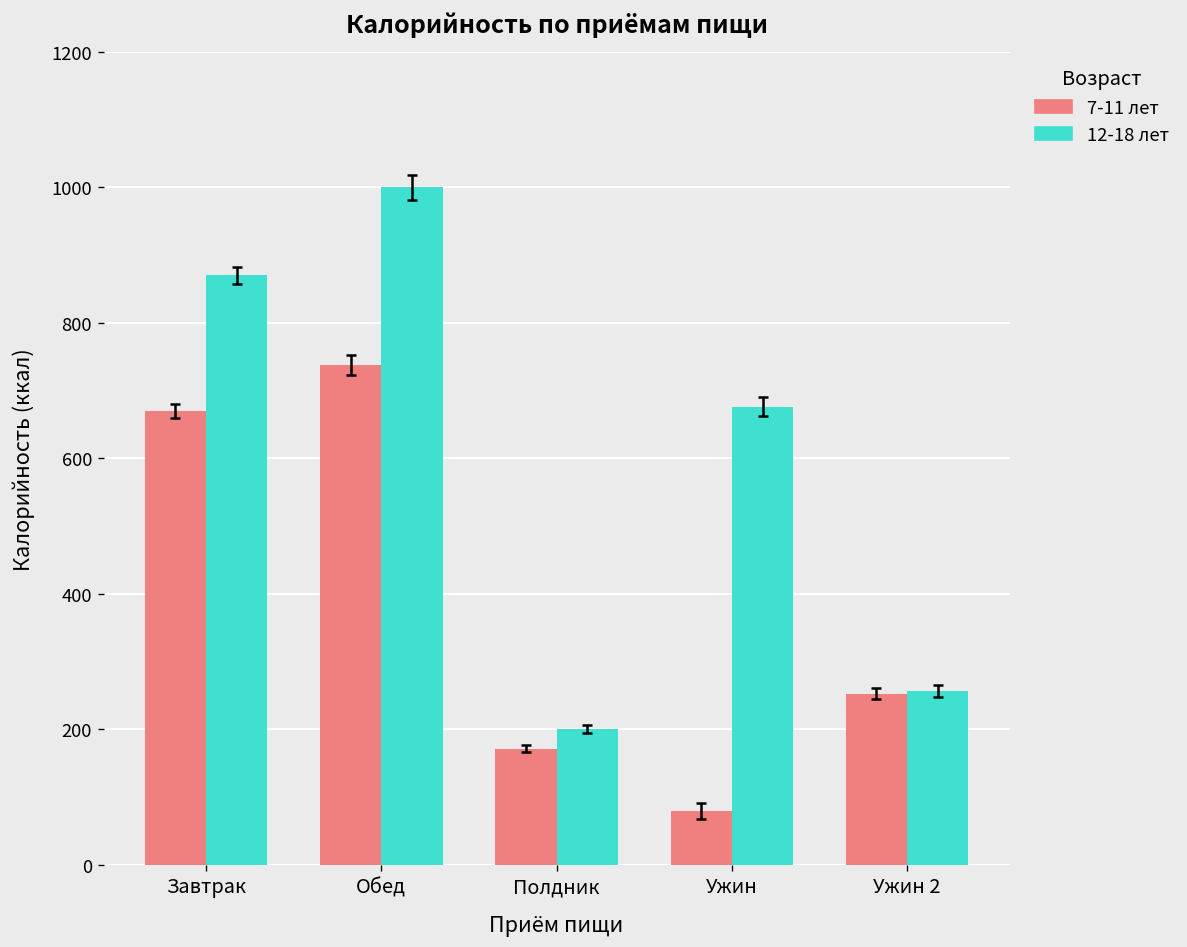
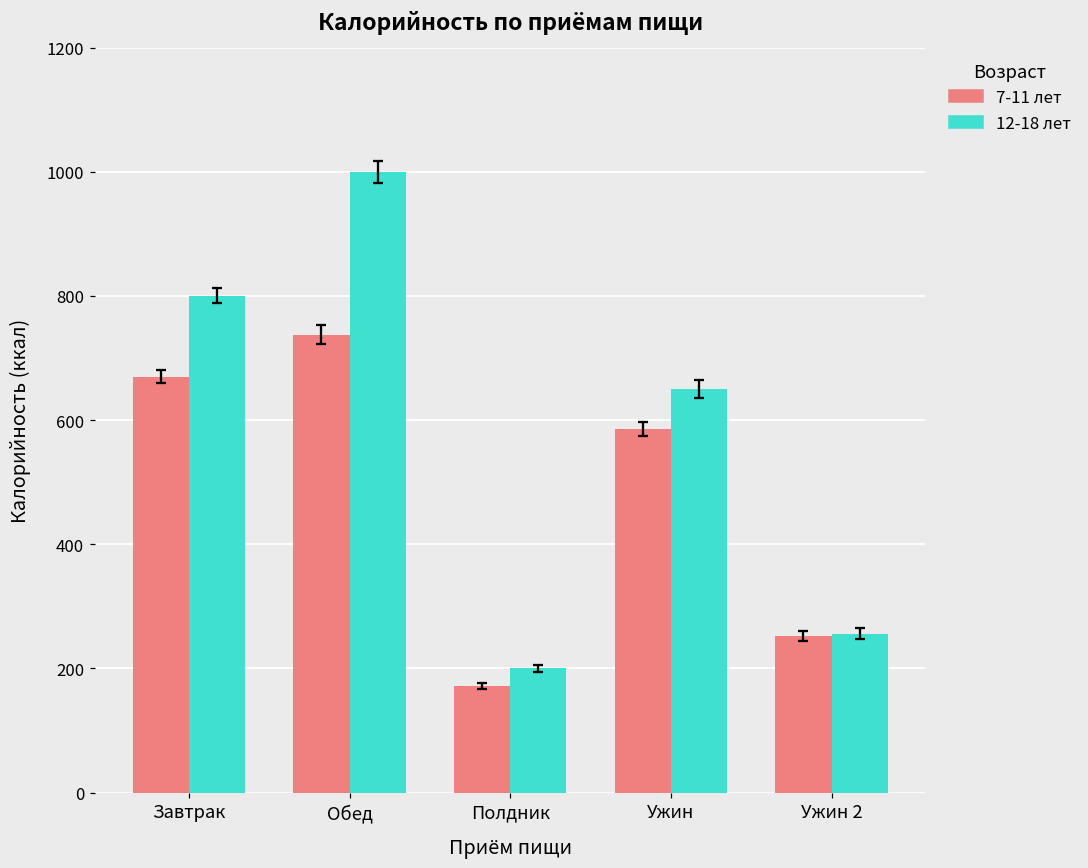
12-18 лет, Завтрак: 870 -> 800
7-11 лет, Ужин: 80 -> 590
12-18 лет, Ужин: 680 -> 650
